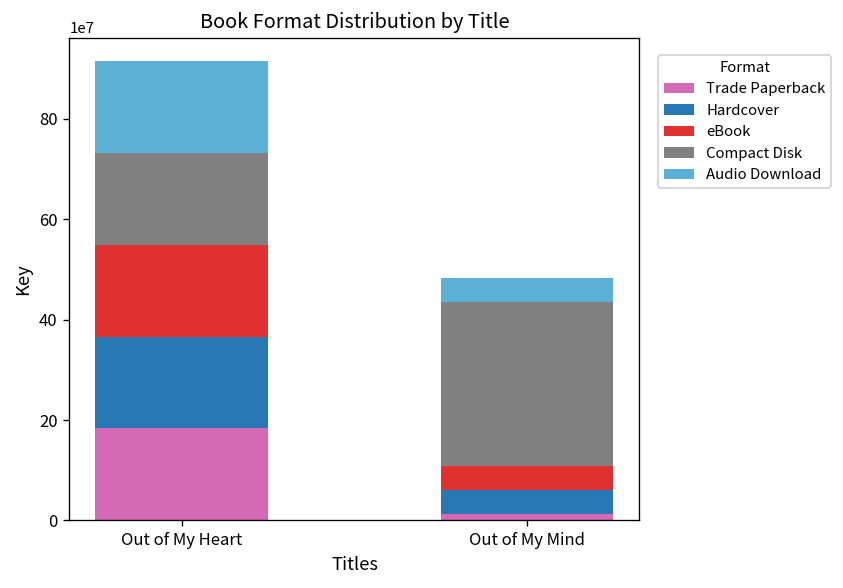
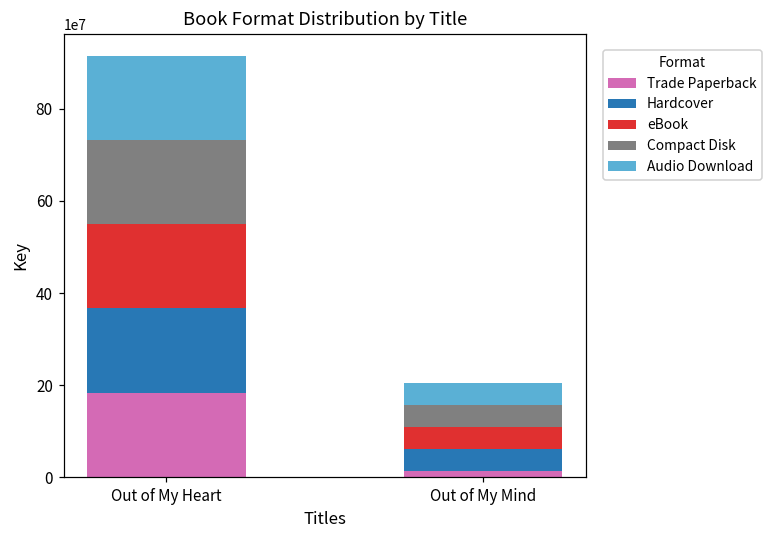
Compact Disk, Out of My Mind: 330000000 -> 50000000
